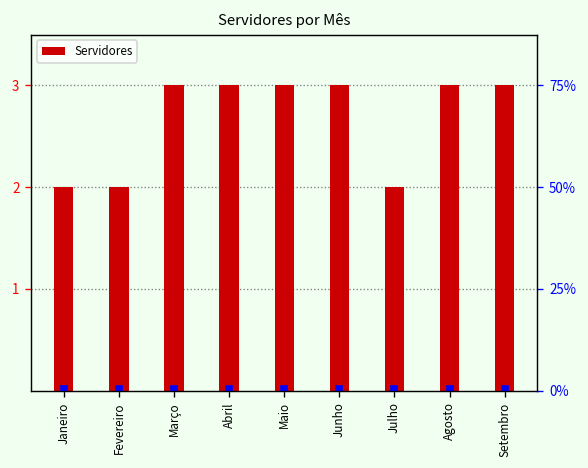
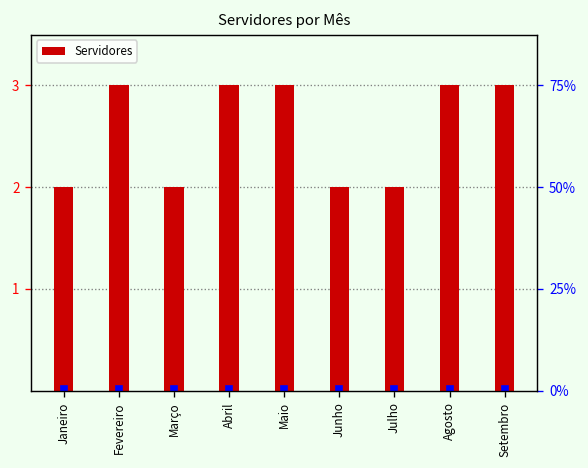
Servidores, Fevereiro: 2 -> 3
Servidores, Março: 3 -> 2
Servidores, Junho: 3 -> 2
